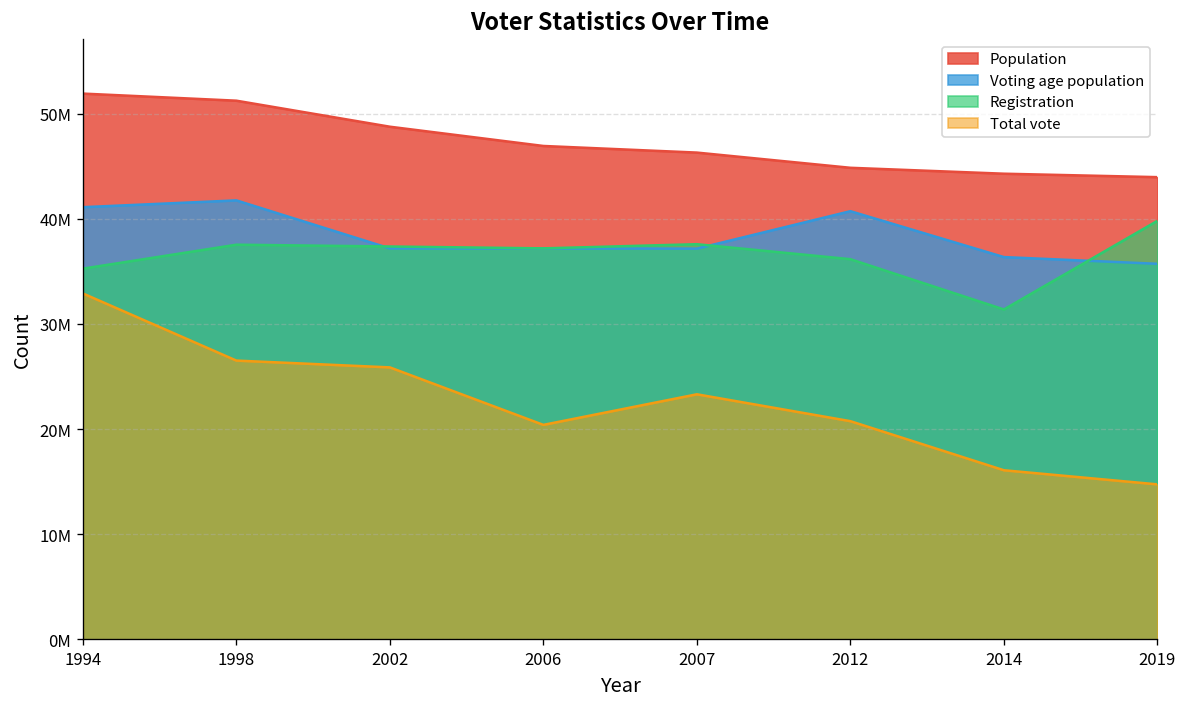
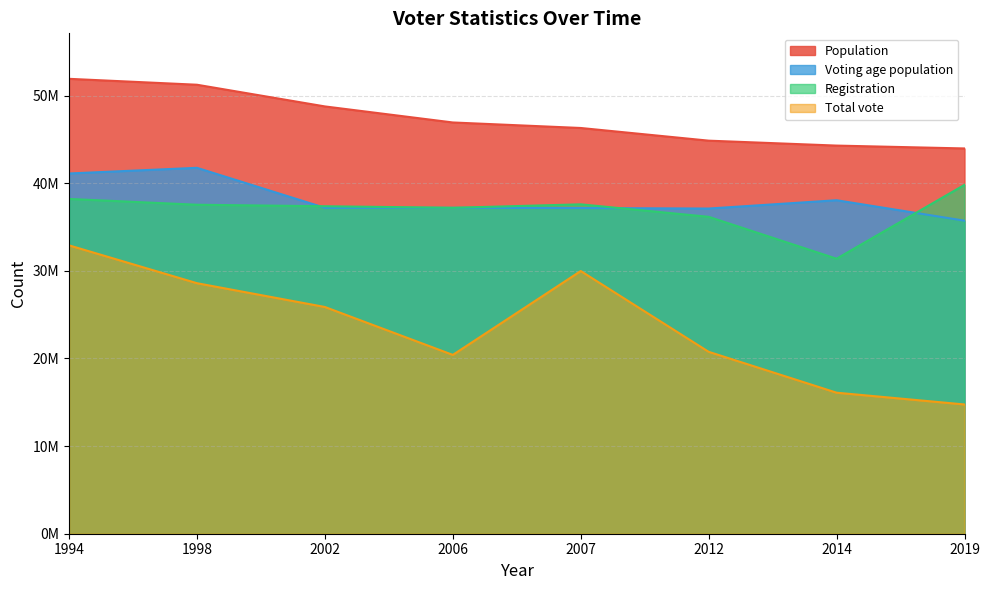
Registration, 1994: 35000000 -> 38000000
Total vote, 1998: 27000000 -> 29000000
Total vote, 2007: 23000000 -> 30000000
Voting age population, 2012: 41000000 -> 37000000
Voting age population, 2014: 36000000 -> 38000000
